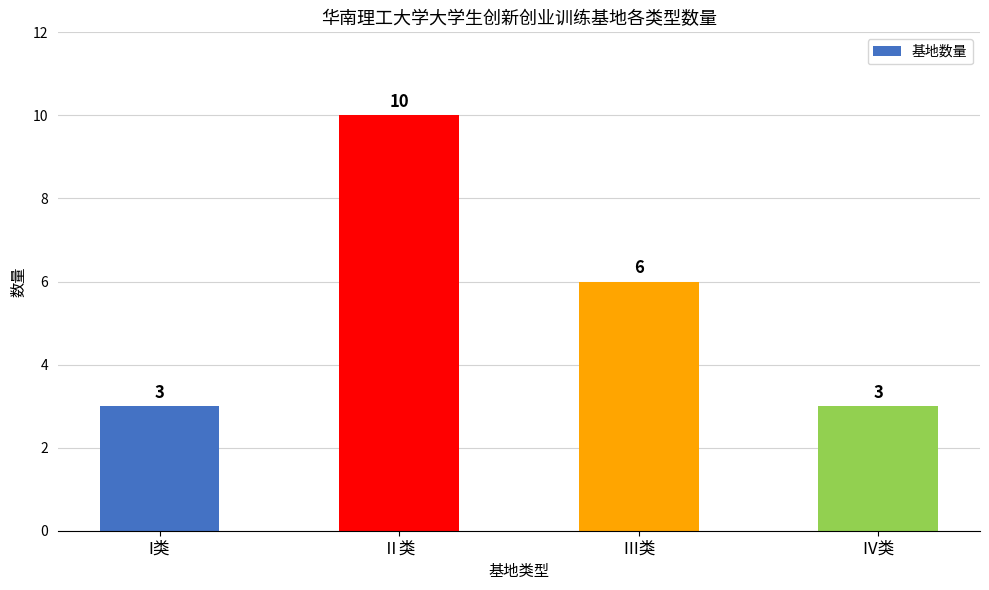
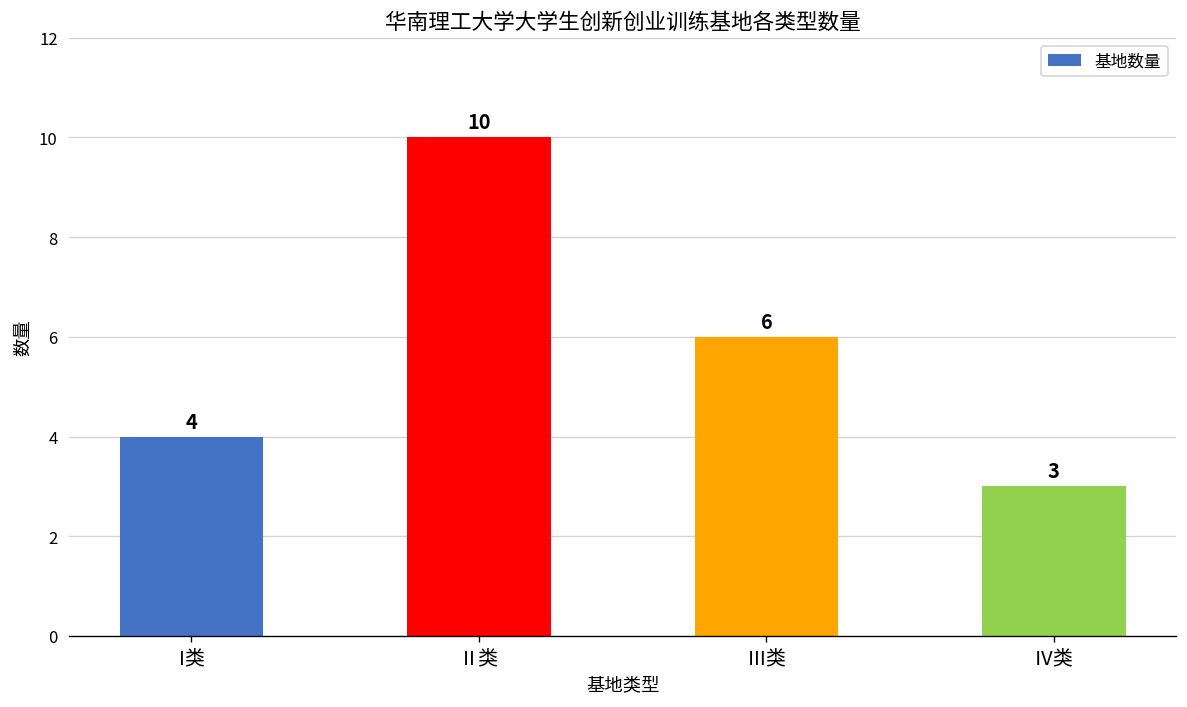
I类: 3 -> 4
